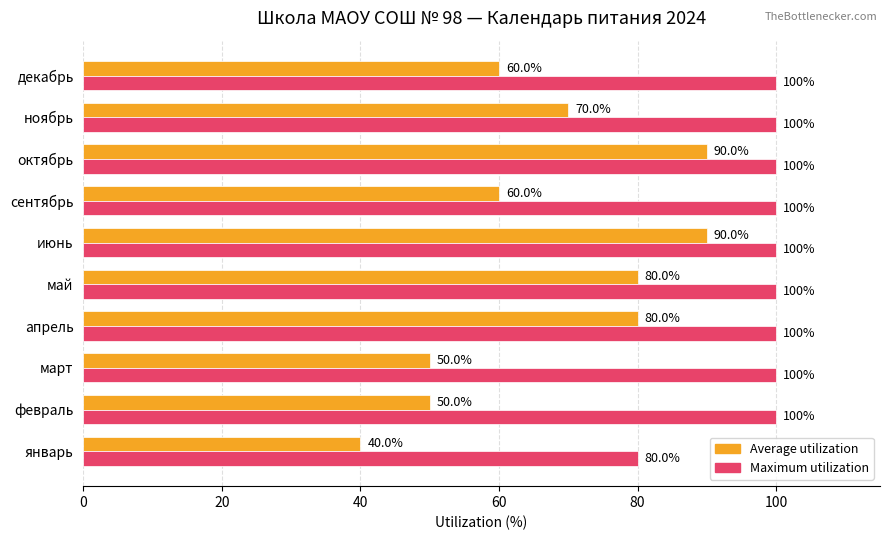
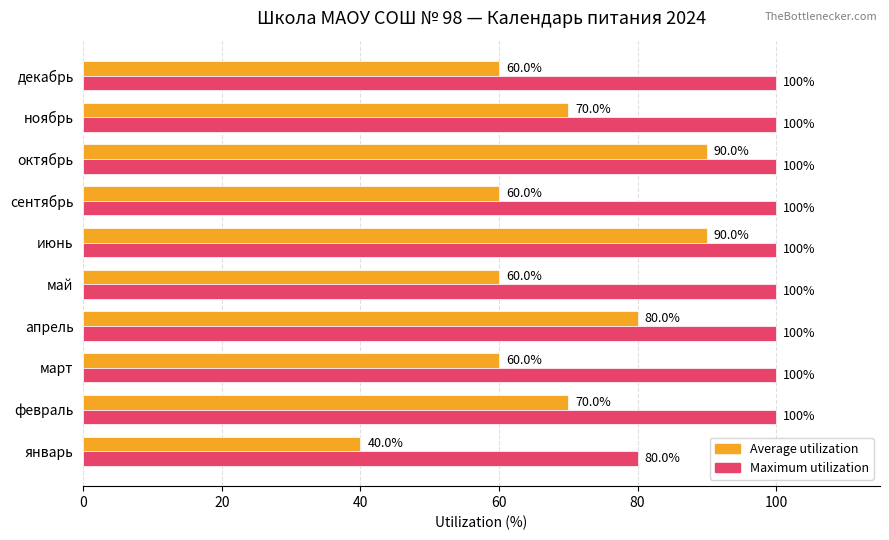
Average utilization, май: 80.0% -> 60.0%
Average utilization, март: 50.0% -> 60.0%
Average utilization, февраль: 50.0% -> 70.0%
